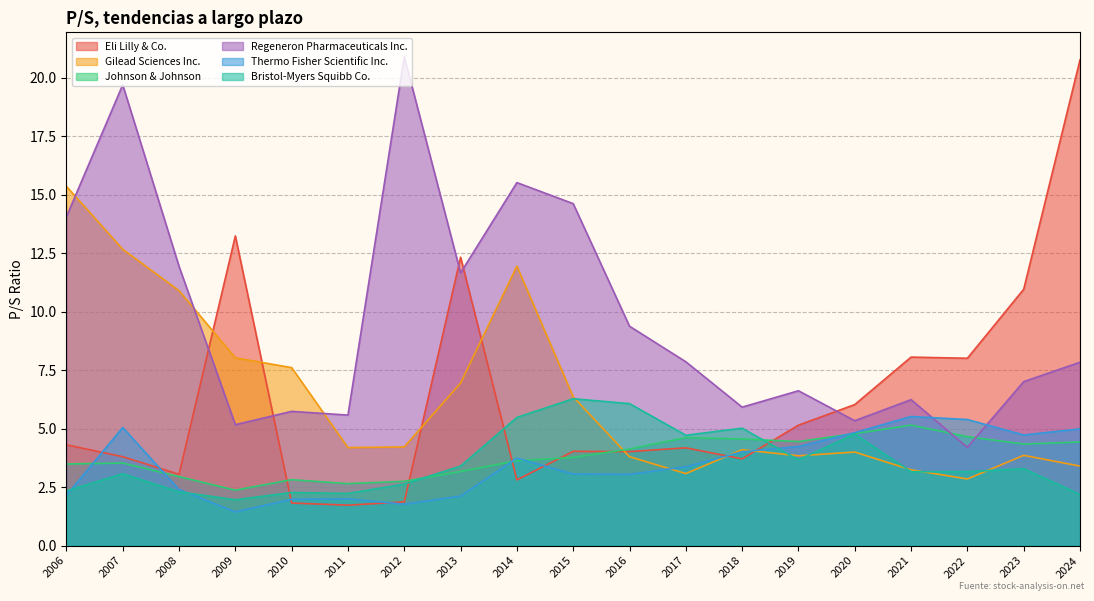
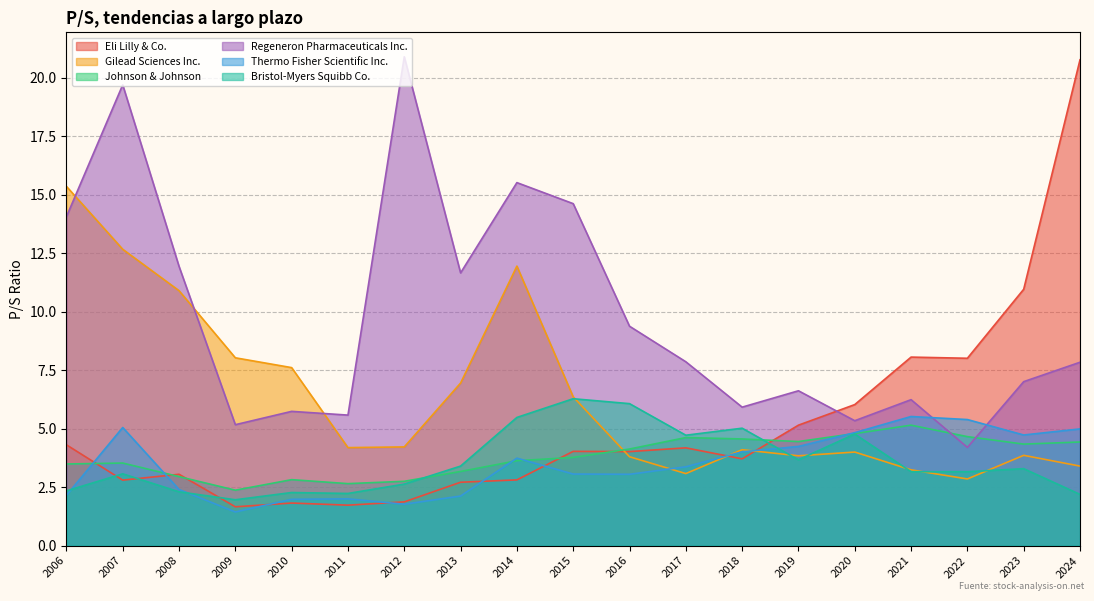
Eli Lilly & Co., 2007: 3.8 -> 2.8
Eli Lilly & Co., 2009: 13.2 -> 1.7
Eli Lilly & Co., 2013: 12.3 -> 2.7
